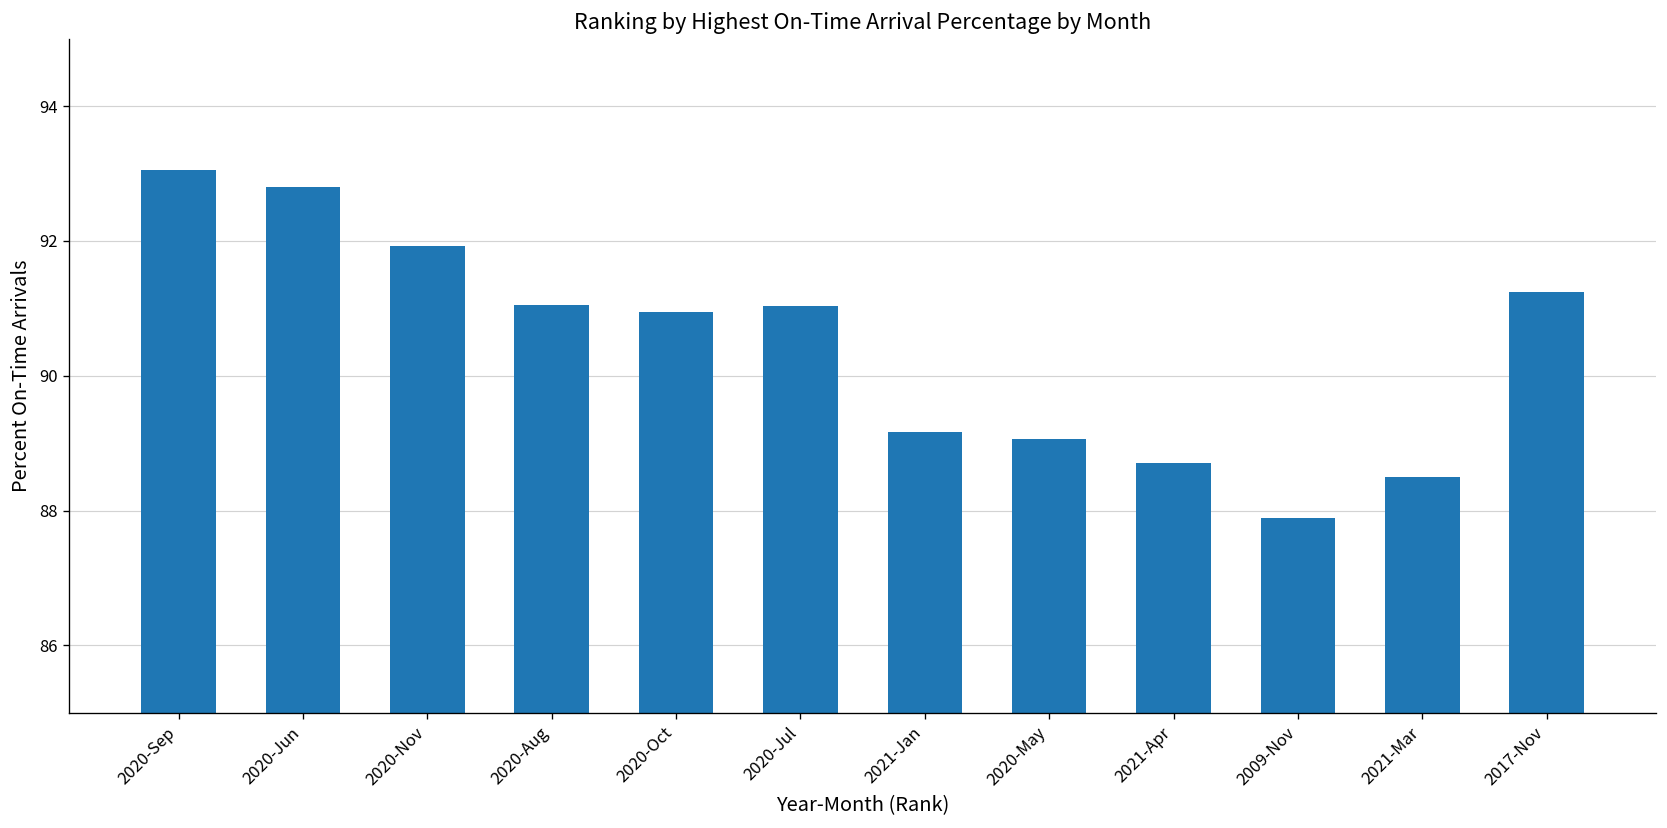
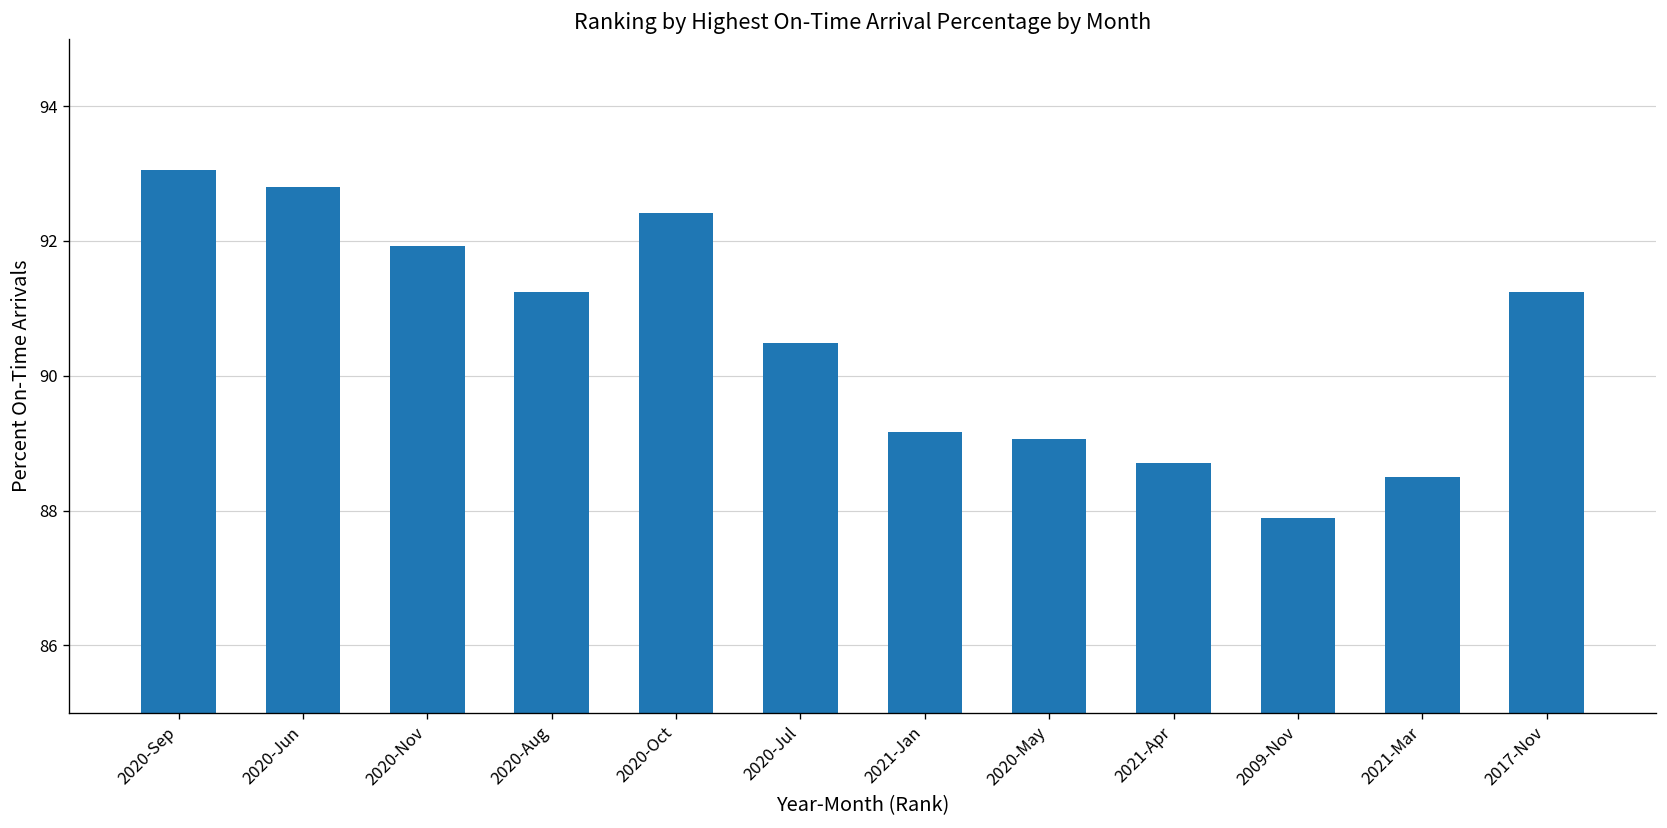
2020-Aug: 91.1 -> 91.2
2020-Oct: 90.9 -> 92.4
2020-Jul: 91.0 -> 90.5
